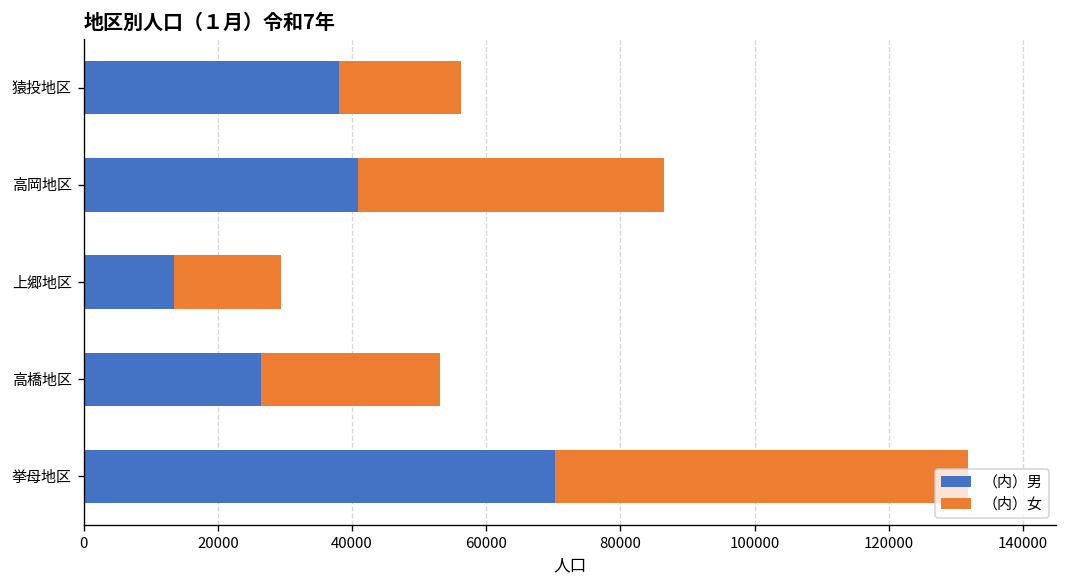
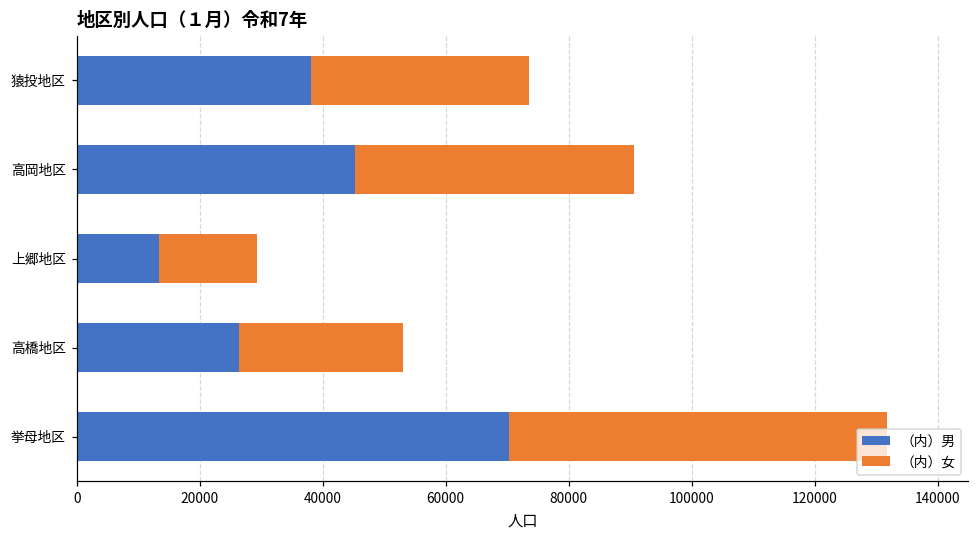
（内）女, 猿投地区: 18000 -> 35000
（内）男, 高岡地区: 41000 -> 45000
